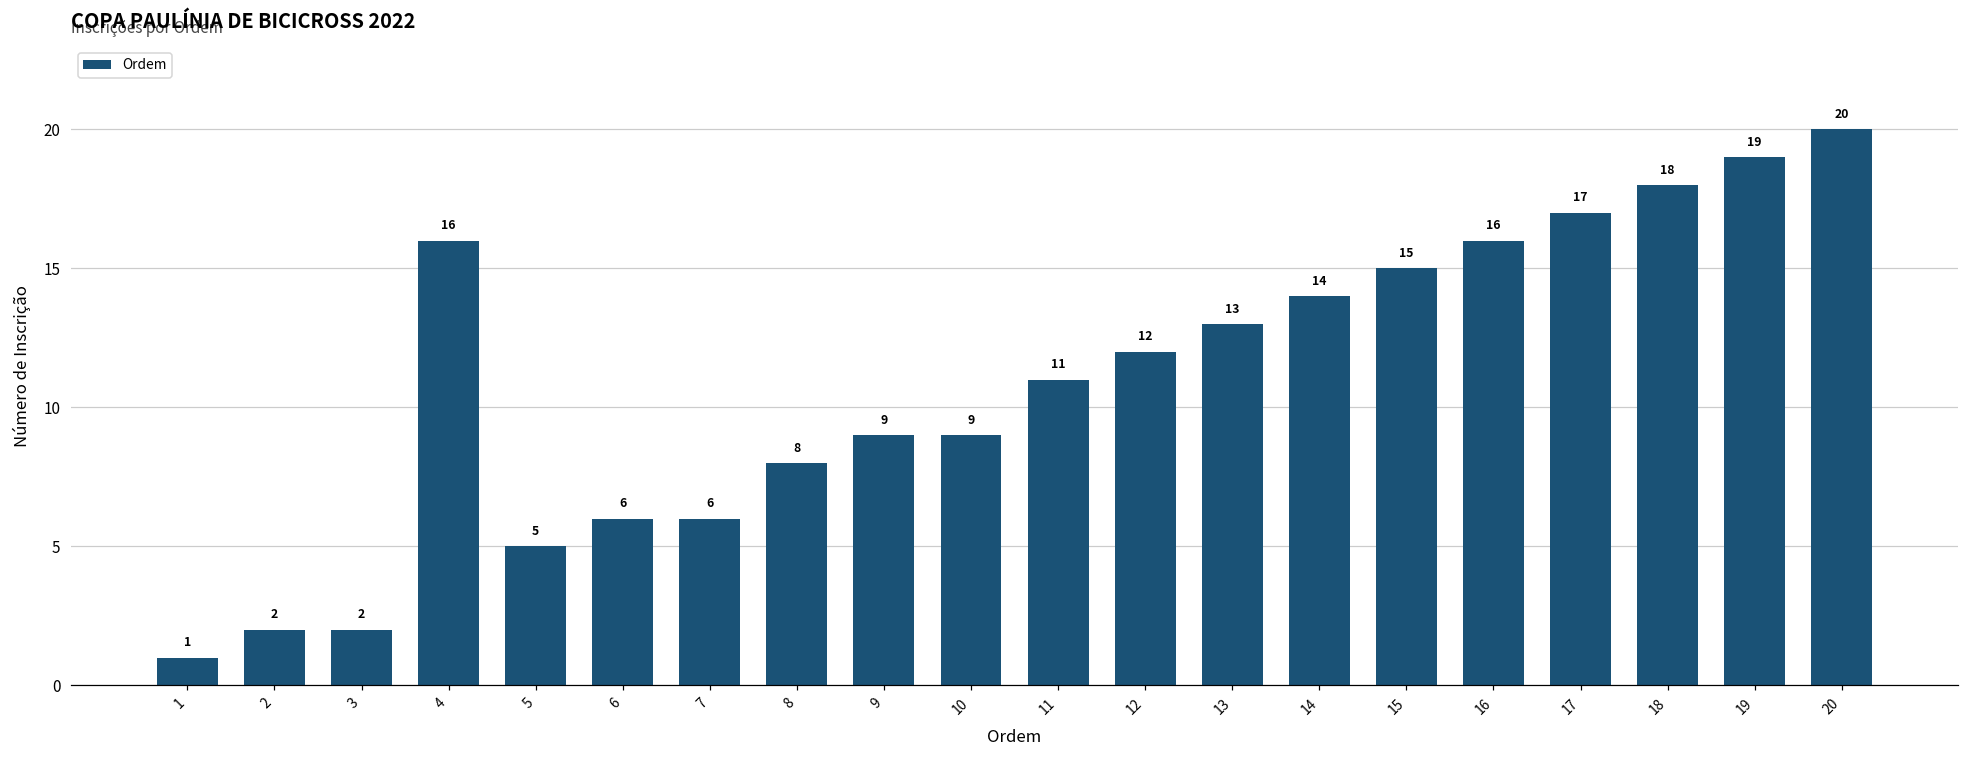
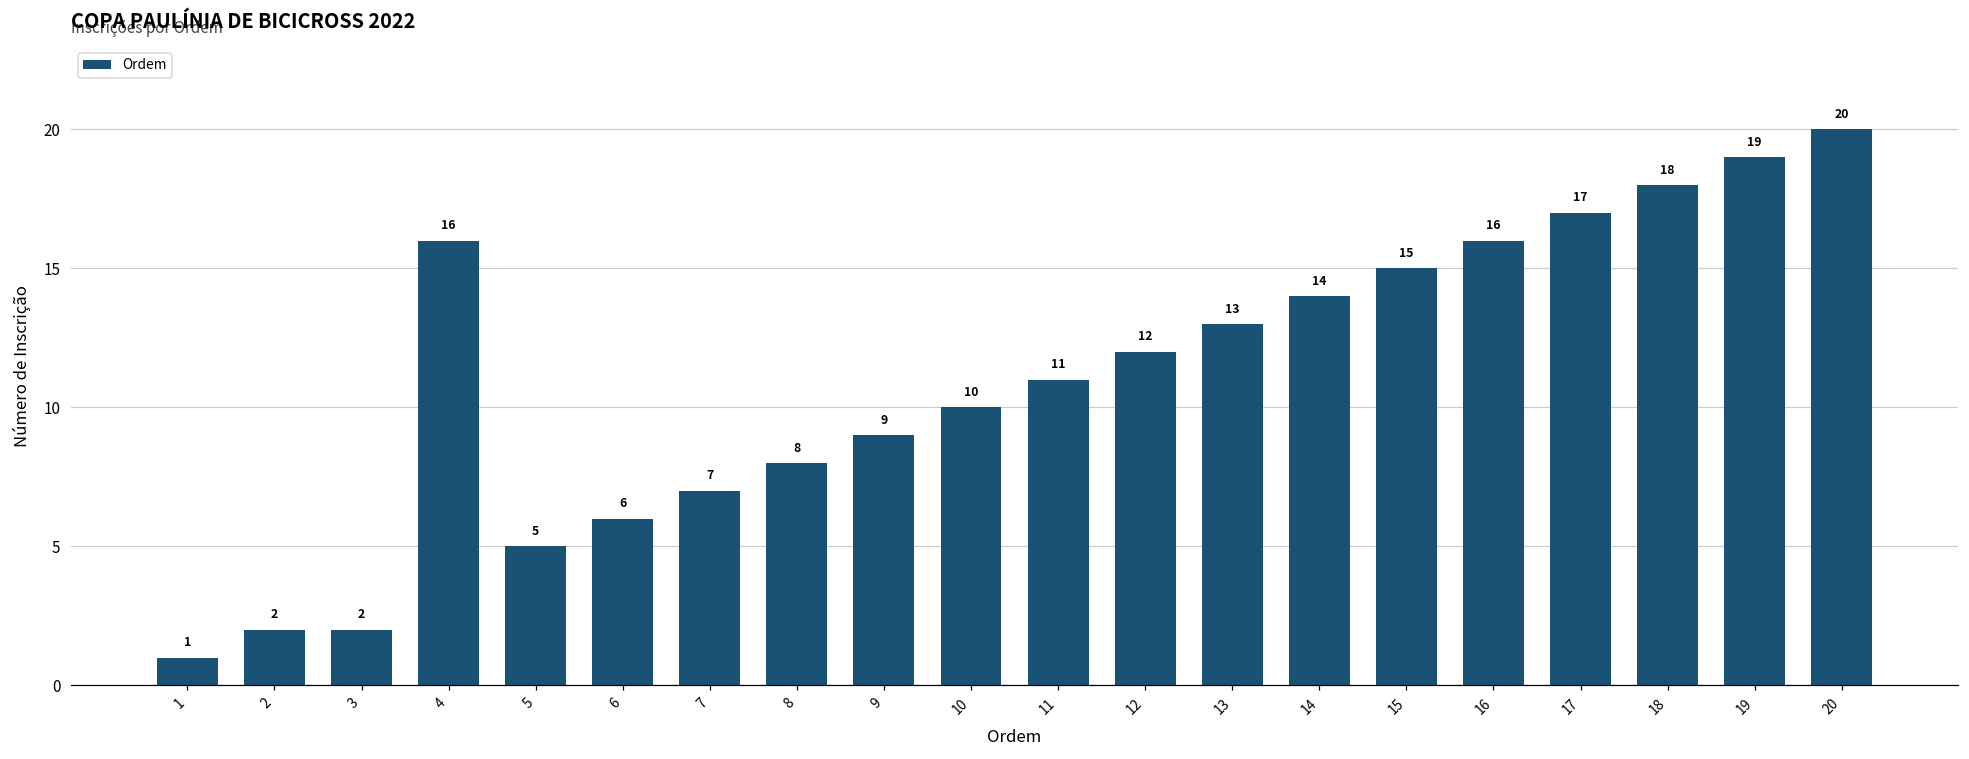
7: 6 -> 7
10: 9 -> 10
